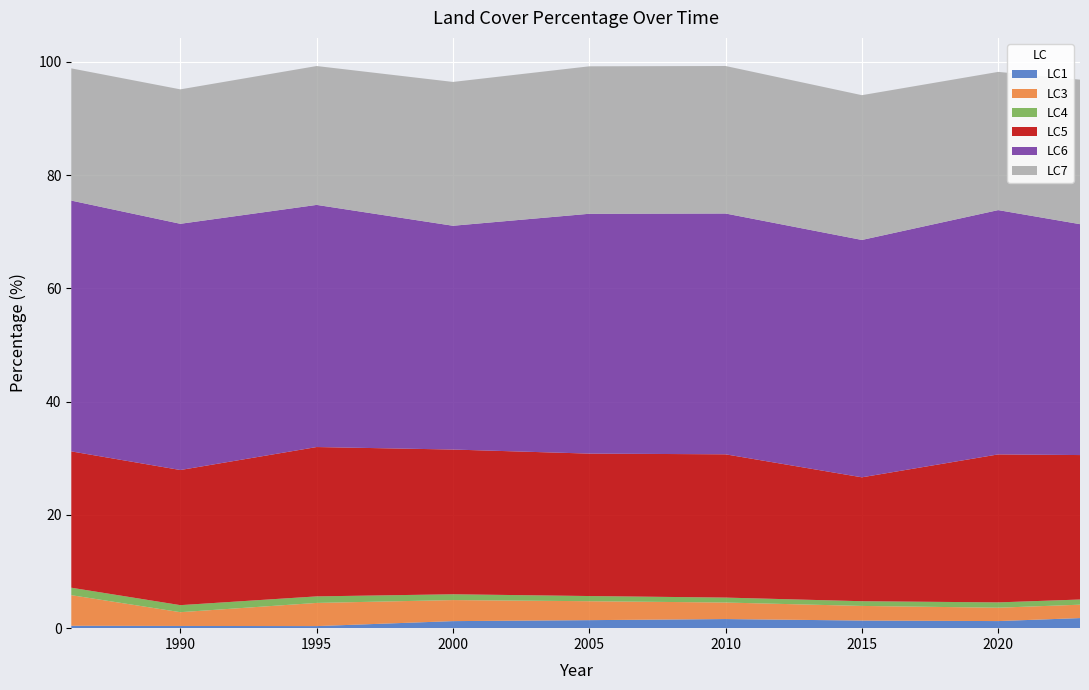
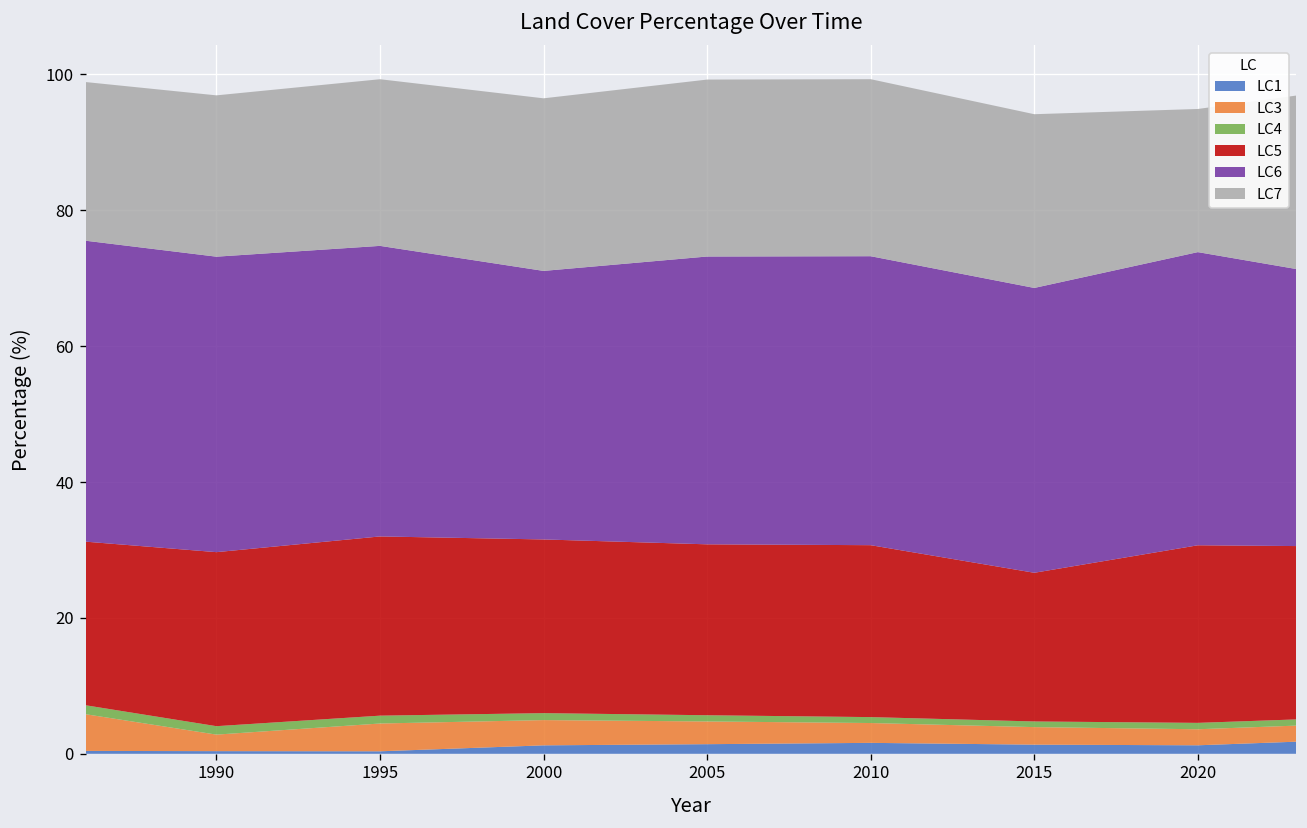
LC5, 1990: 24 -> 26
LC7, 2020: 24 -> 21
